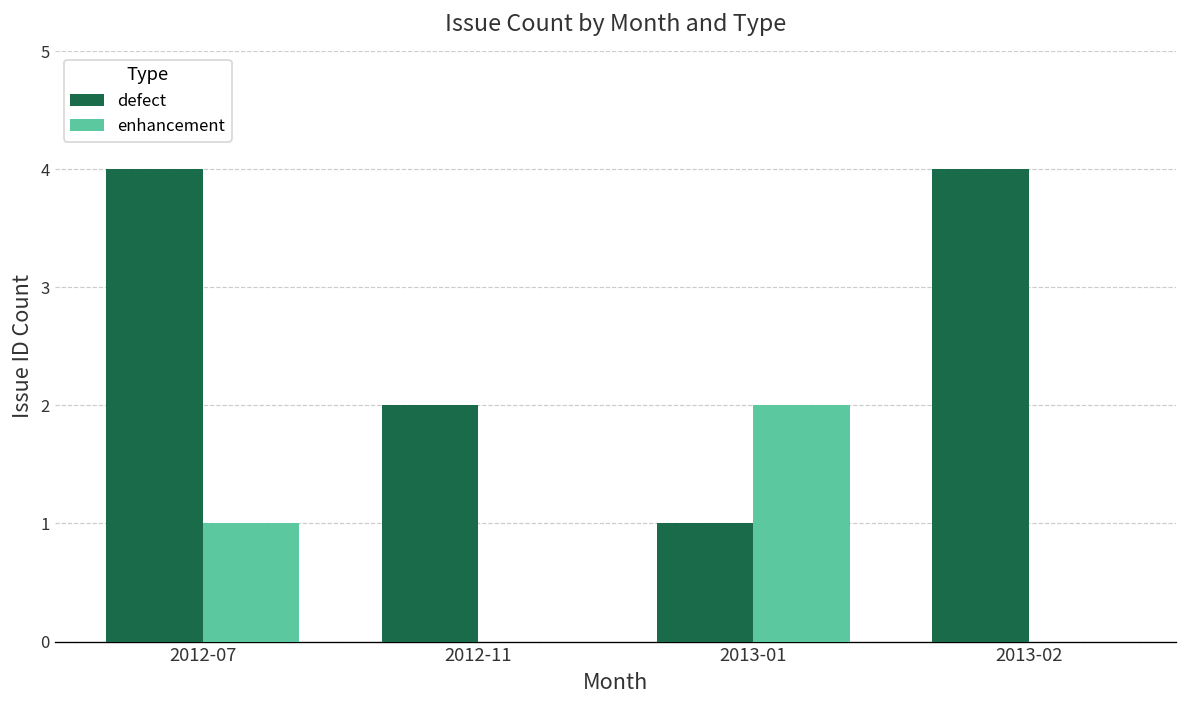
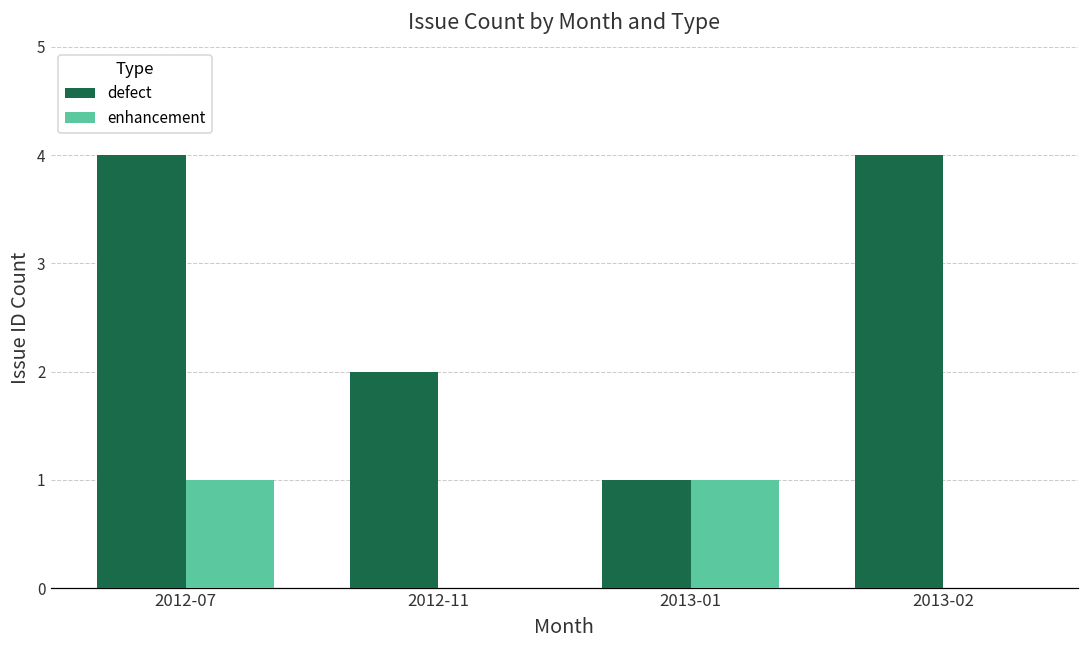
enhancement, 2013-01: 2 -> 1
